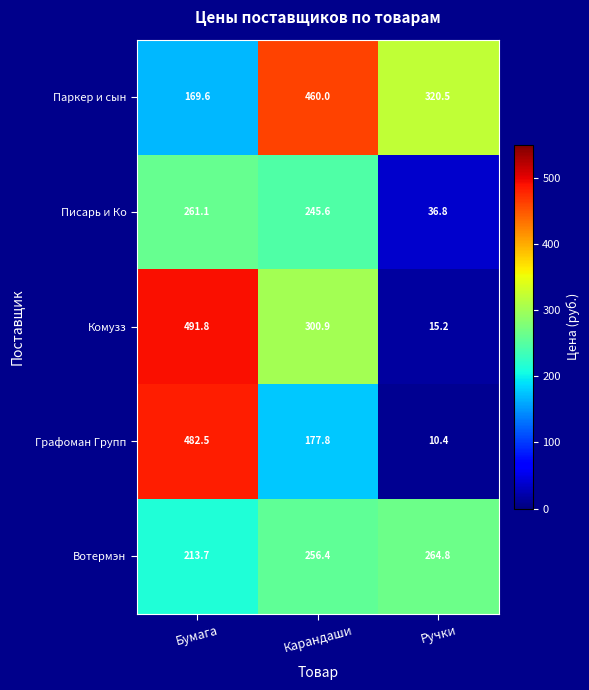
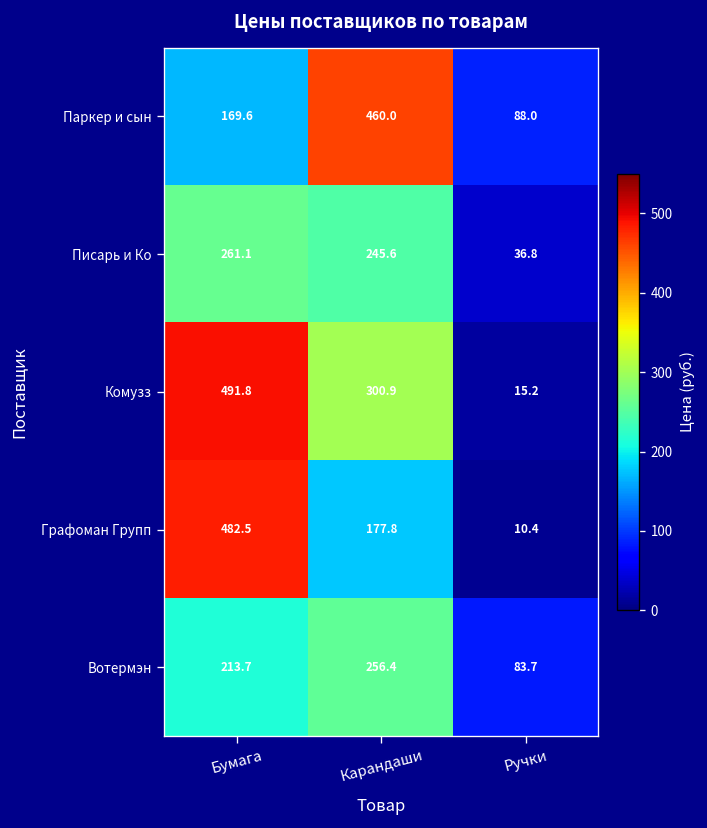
Паркер и сын, Ручки: 320.5 -> 88.0
Вотермэн, Ручки: 264.8 -> 83.7
